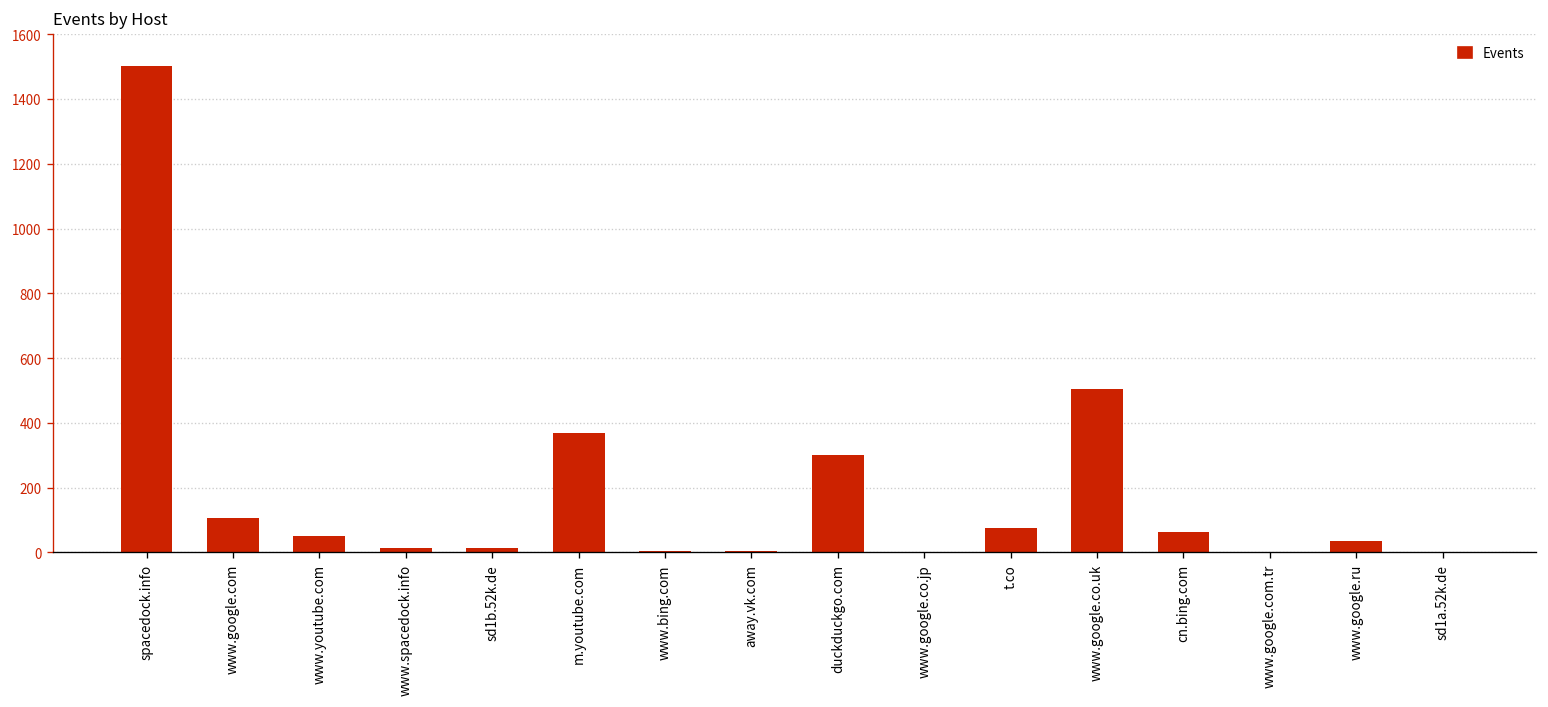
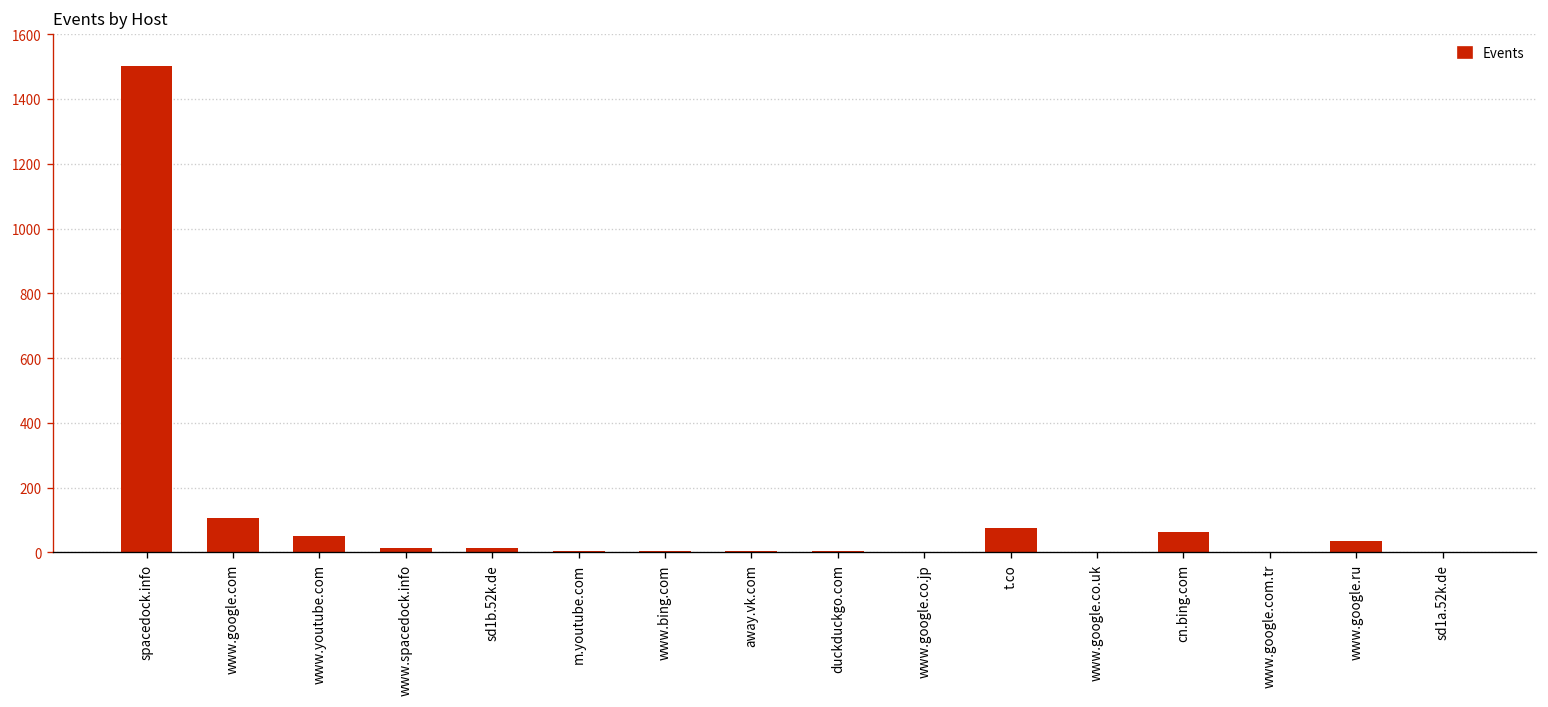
m.youtube.com: 370 -> 10
duckduckgo.com: 300 -> 0
www.google.co.uk: 500 -> 0
